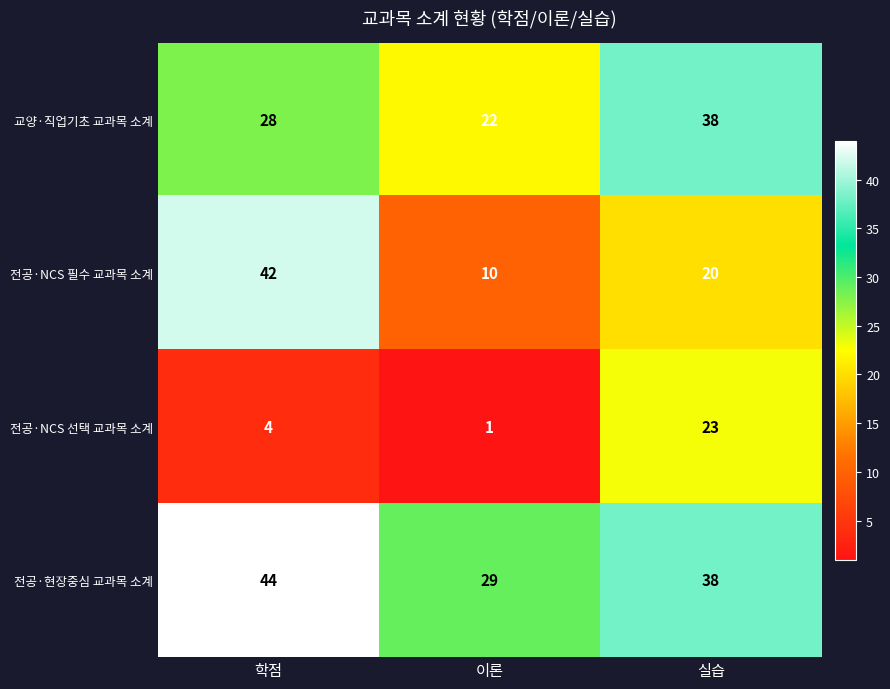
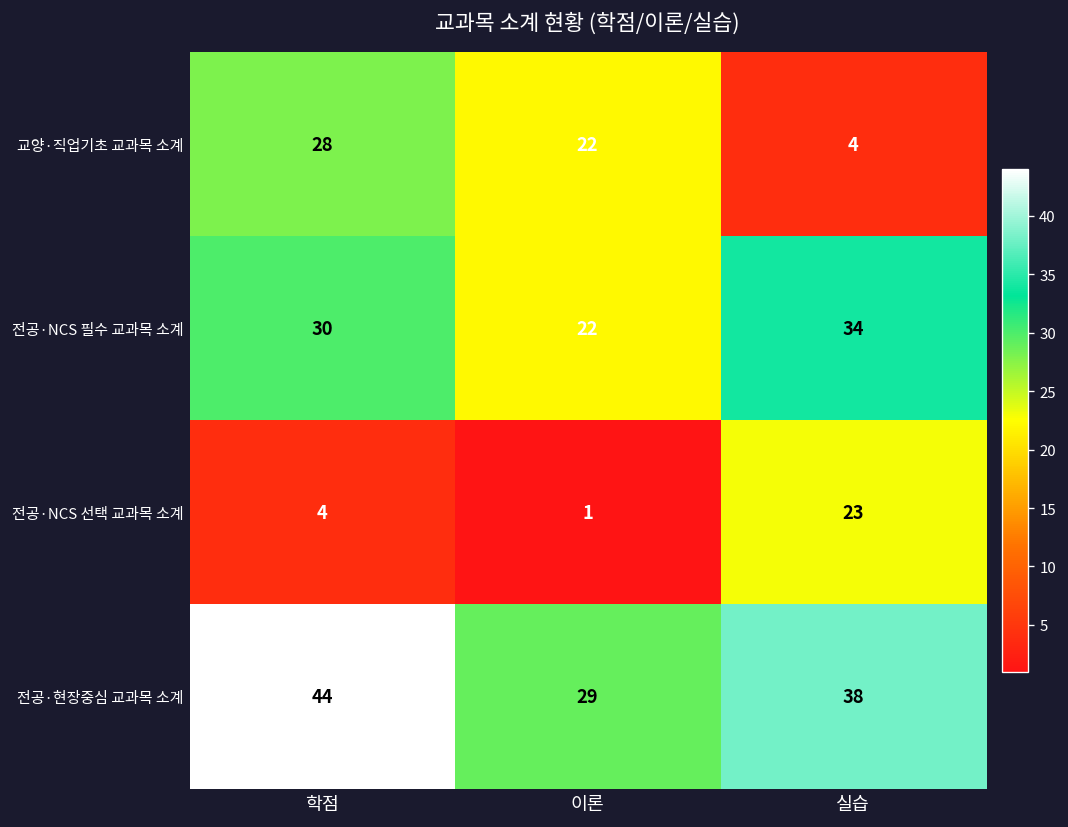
교양·직업기초 교과목 소계, 실습: 38 -> 4
전공·NCS 필수 교과목 소계, 학점: 42 -> 30
전공·NCS 필수 교과목 소계, 이론: 10 -> 22
전공·NCS 필수 교과목 소계, 실습: 20 -> 34
